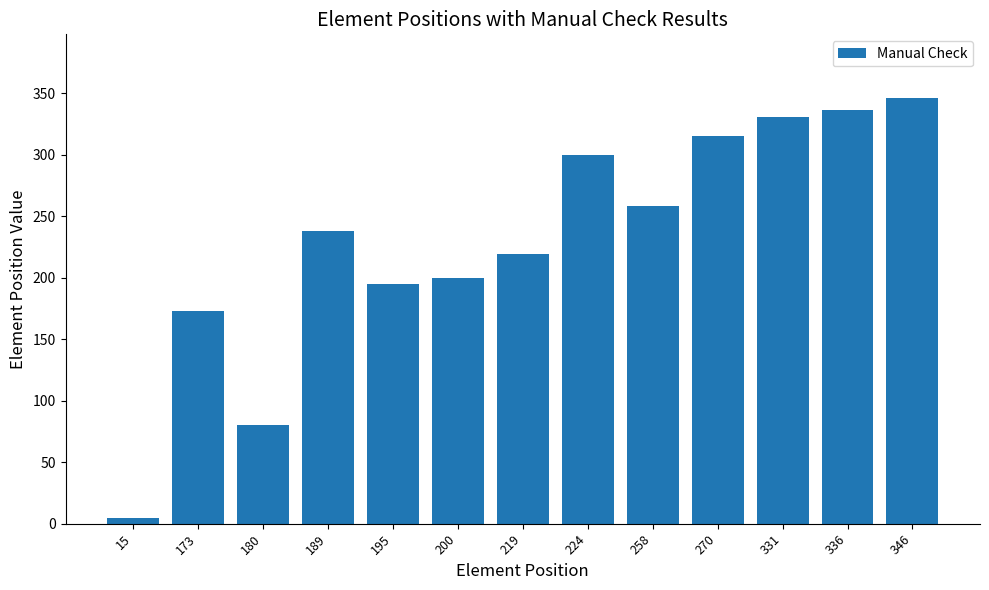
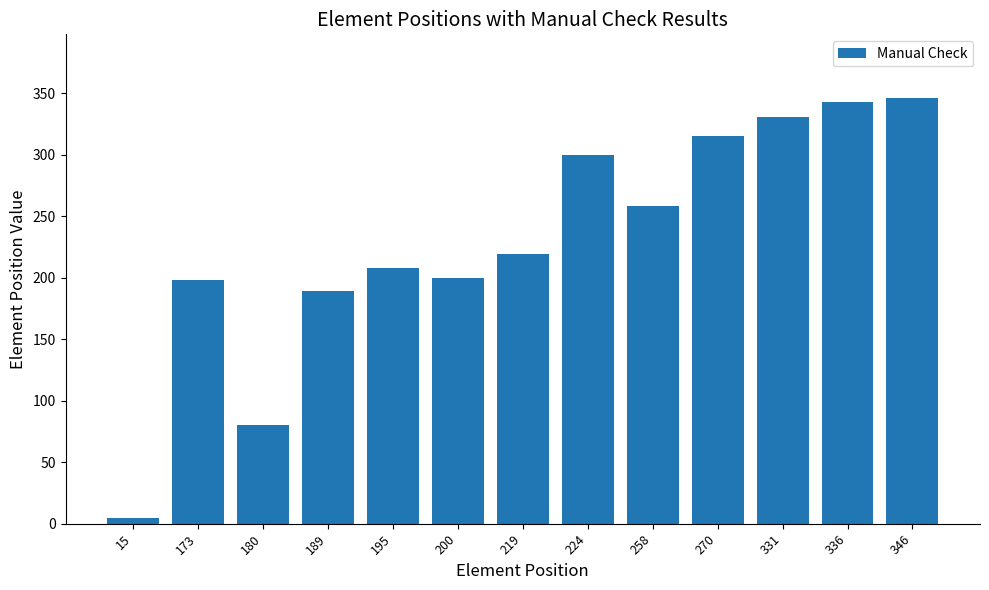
173: 173 -> 198
189: 238 -> 189
195: 195 -> 208
336: 336 -> 343
